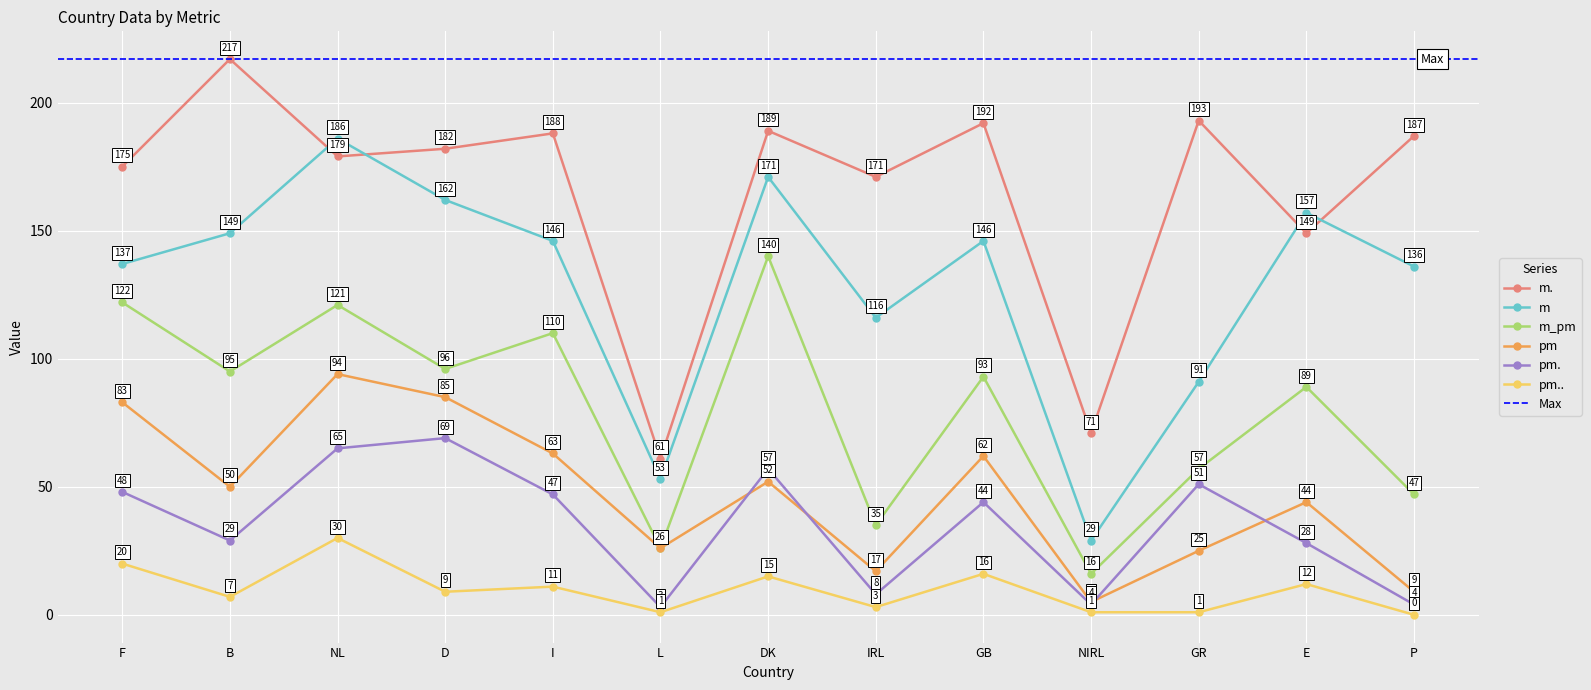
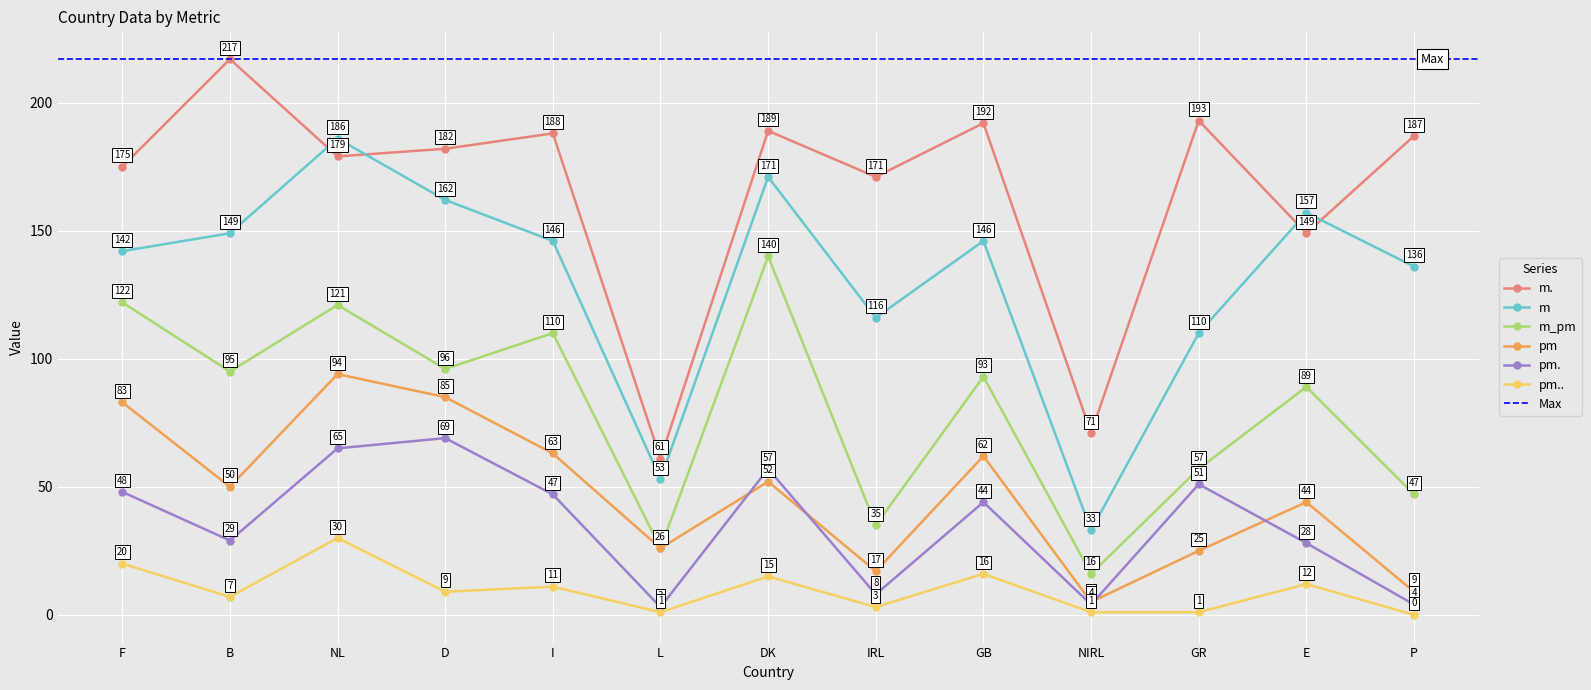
m, F: 137 -> 142
m, NIRL: 29 -> 33
m, GR: 91 -> 110
